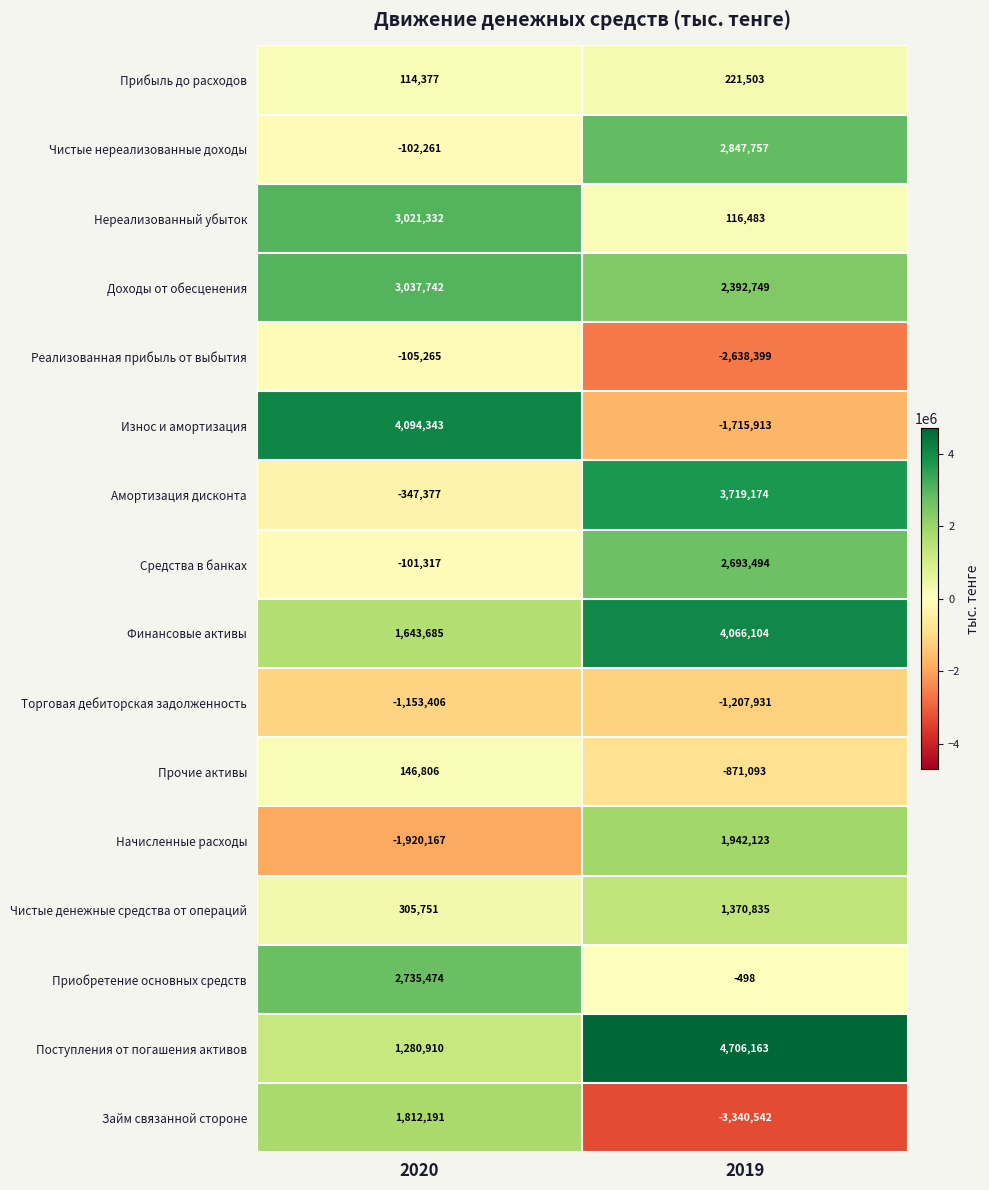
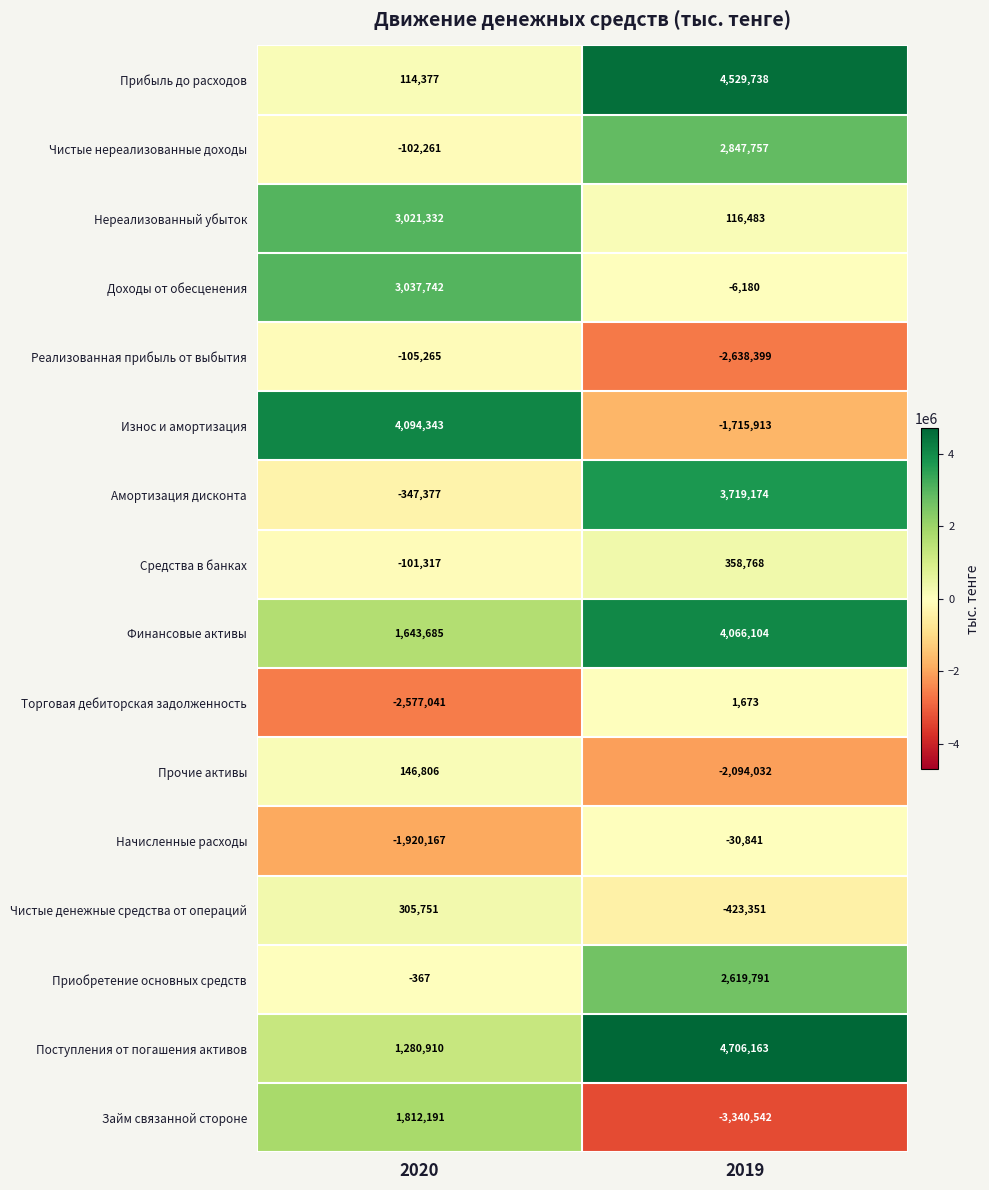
Прибыль до расходов, 2019: 221,503 -> 4,529,738
Доходы от обесценения, 2019: 2,392,749 -> -6,180
Средства в банках, 2019: 2,693,494 -> 358,768
Торговая дебиторская задолженность, 2020: -1,153,406 -> -2,577,041
Торговая дебиторская задолженность, 2019: -1,207,931 -> 1,673
Прочие активы, 2019: -871,093 -> -2,094,032
Начисленные расходы, 2019: 1,942,123 -> -30,841
Чистые денежные средства от операций, 2019: 1,370,835 -> -423,351
Приобретение основных средств, 2020: 2,735,474 -> -367
Приобретение основных средств, 2019: -498 -> 2,619,791
